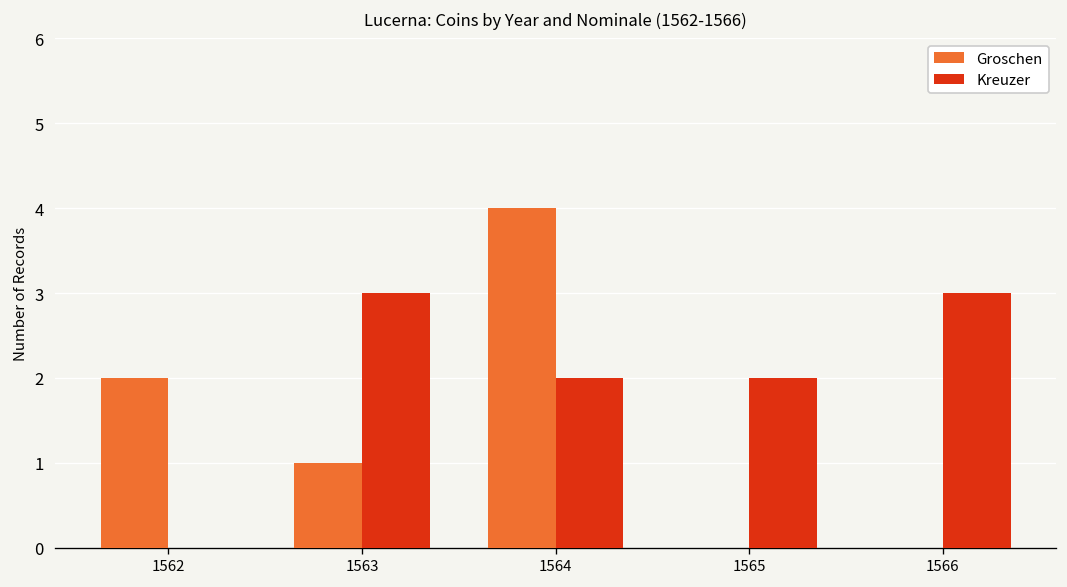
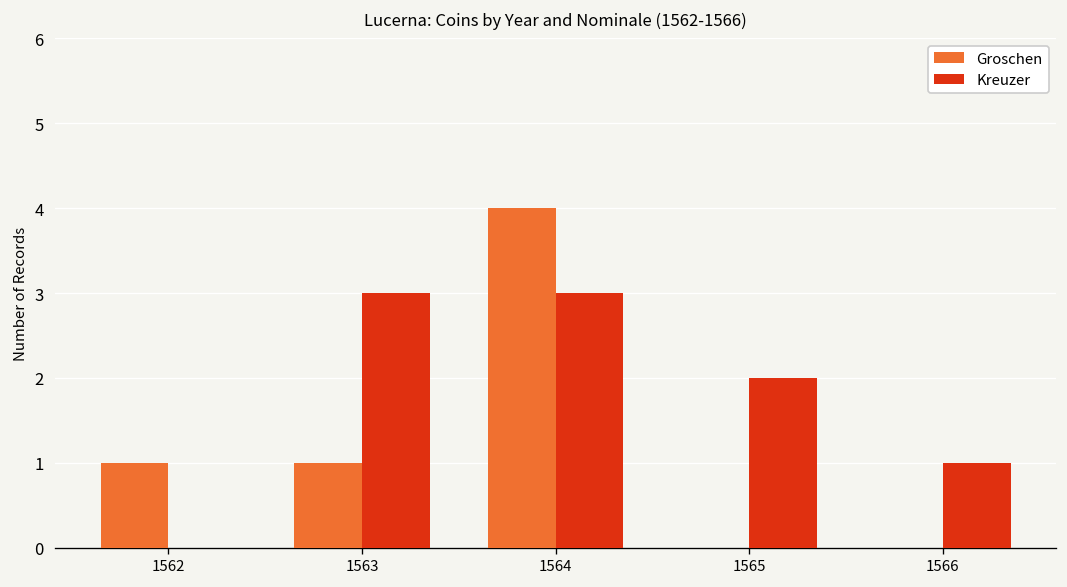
Groschen, 1562: 2 -> 1
Kreuzer, 1564: 2 -> 3
Kreuzer, 1566: 3 -> 1
